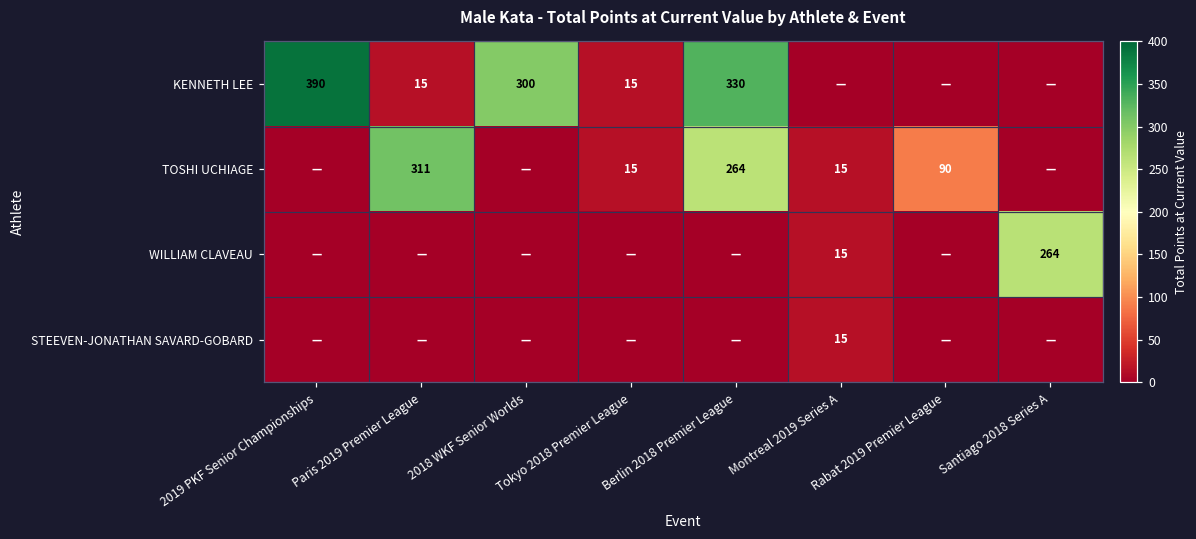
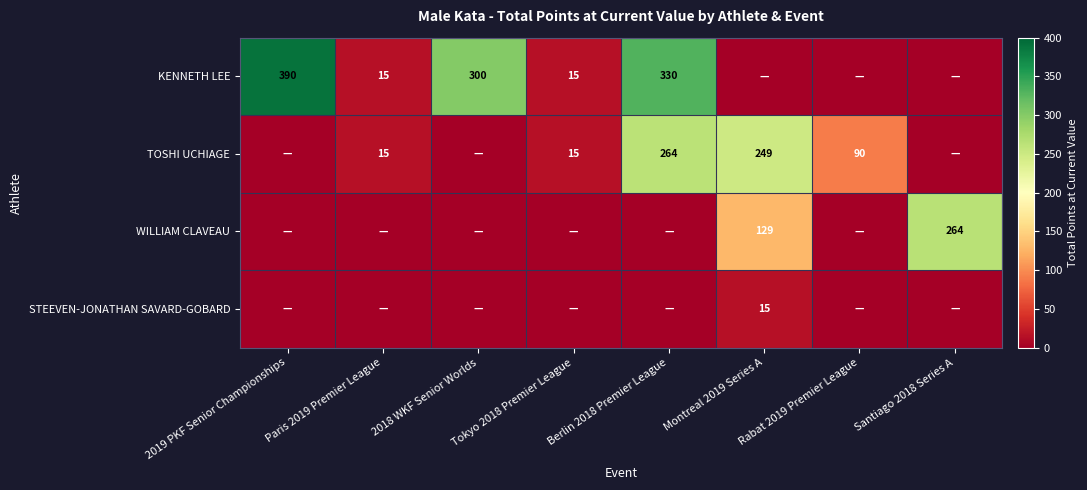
TOSHI UCHIAGE, Paris 2019 Premier League: 311 -> 15
TOSHI UCHIAGE, Montreal 2019 Series A: 15 -> 249
WILLIAM CLAVEAU, Montreal 2019 Series A: 15 -> 129
